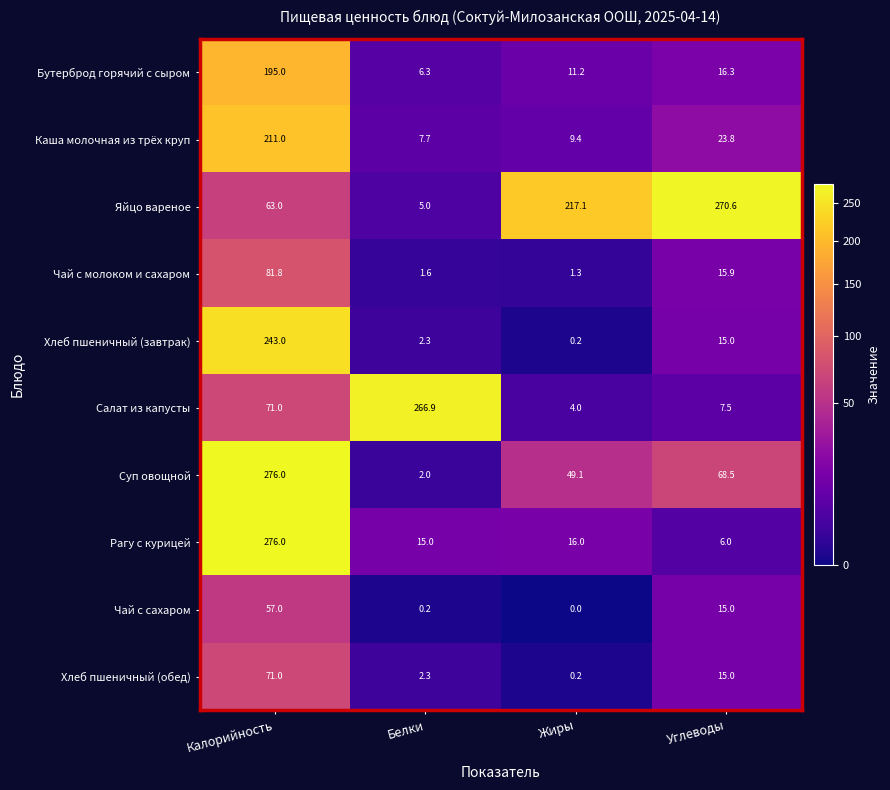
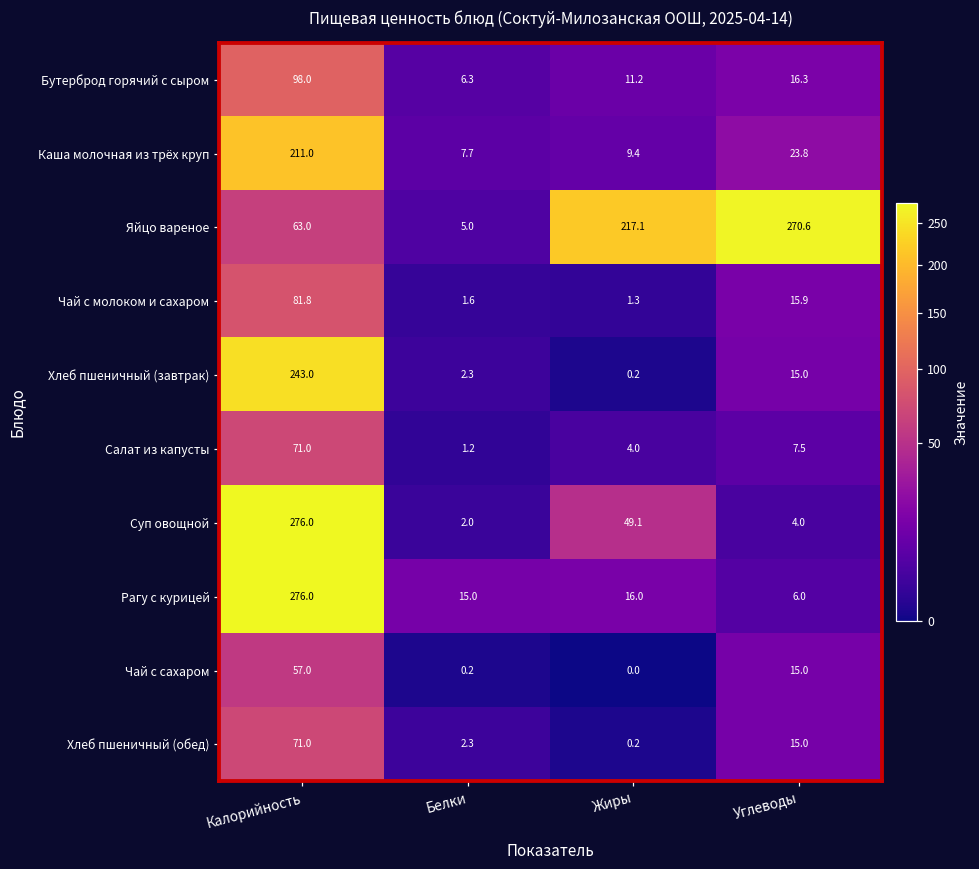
Бутерброд горячий с сыром, Калорийность: 195.0 -> 98.0
Салат из капусты, Белки: 266.9 -> 1.2
Суп овощной, Углеводы: 68.5 -> 4.0
